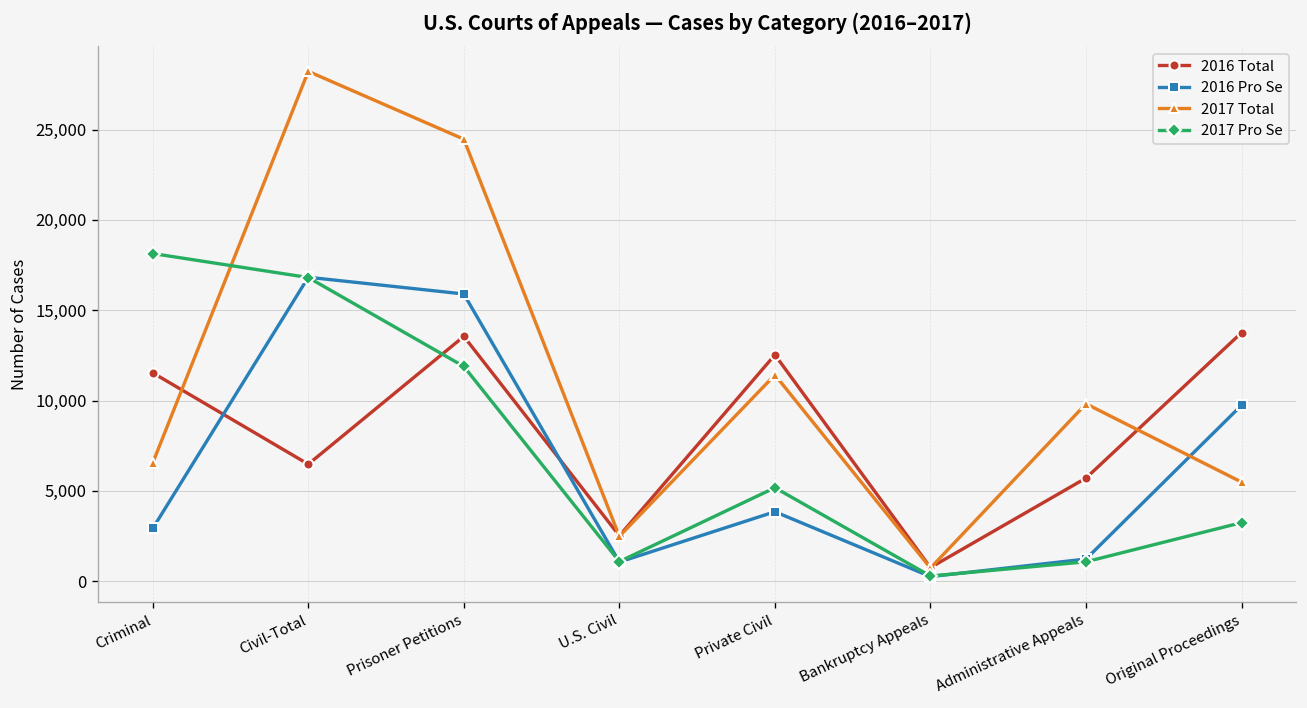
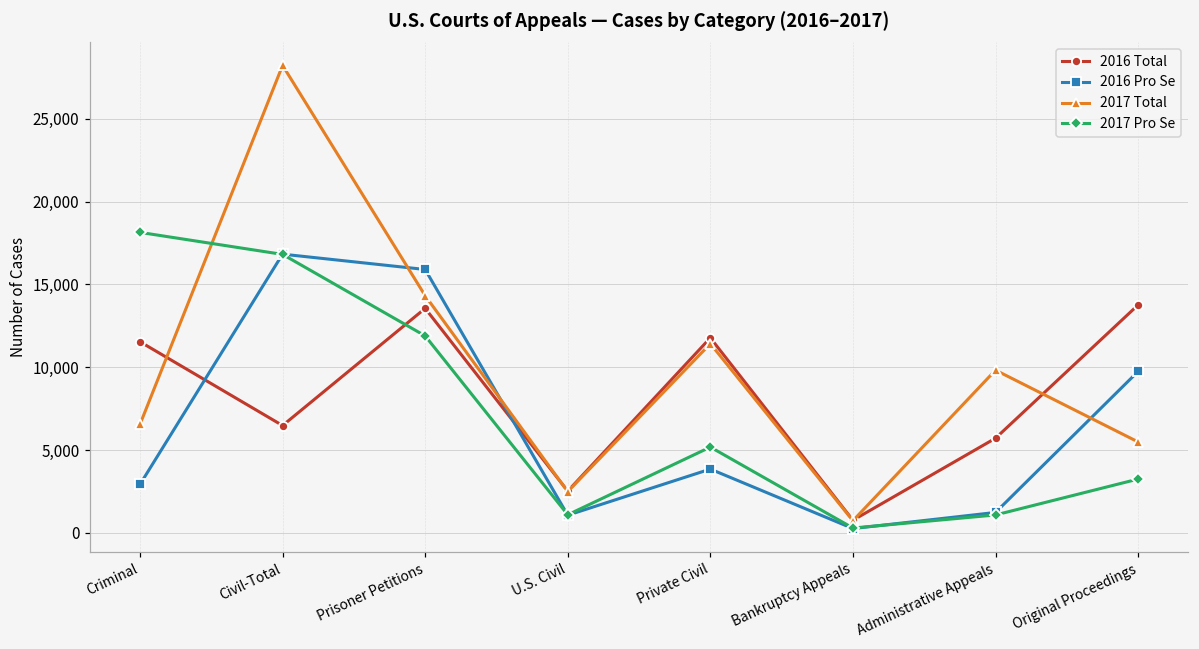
2017 Total, Prisoner Petitions: 24,500 -> 14,300
2016 Total, Private Civil: 12,500 -> 11,800
